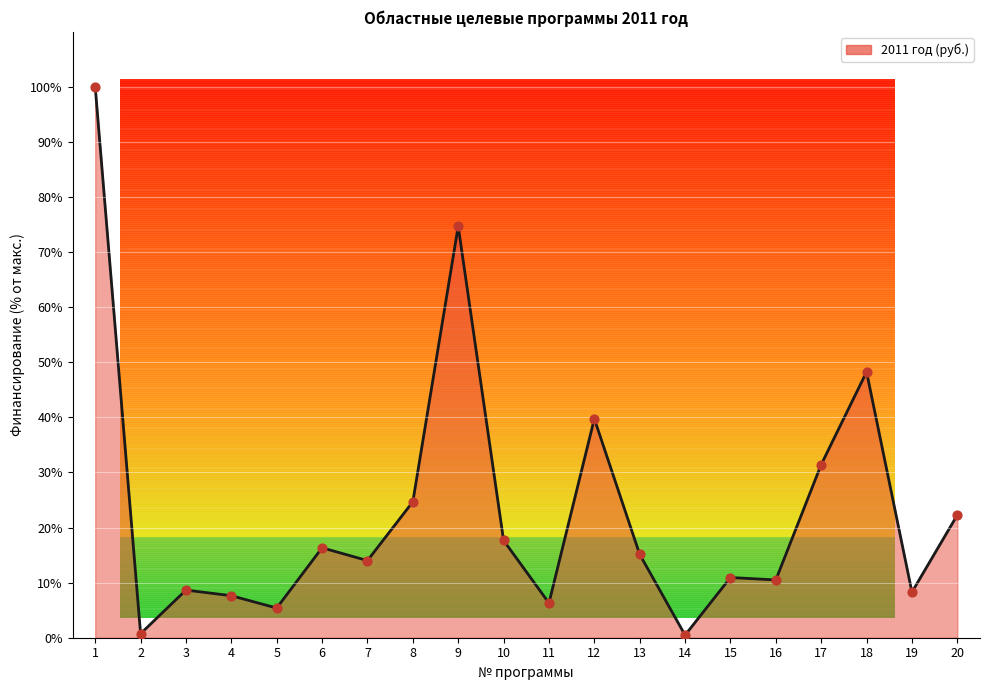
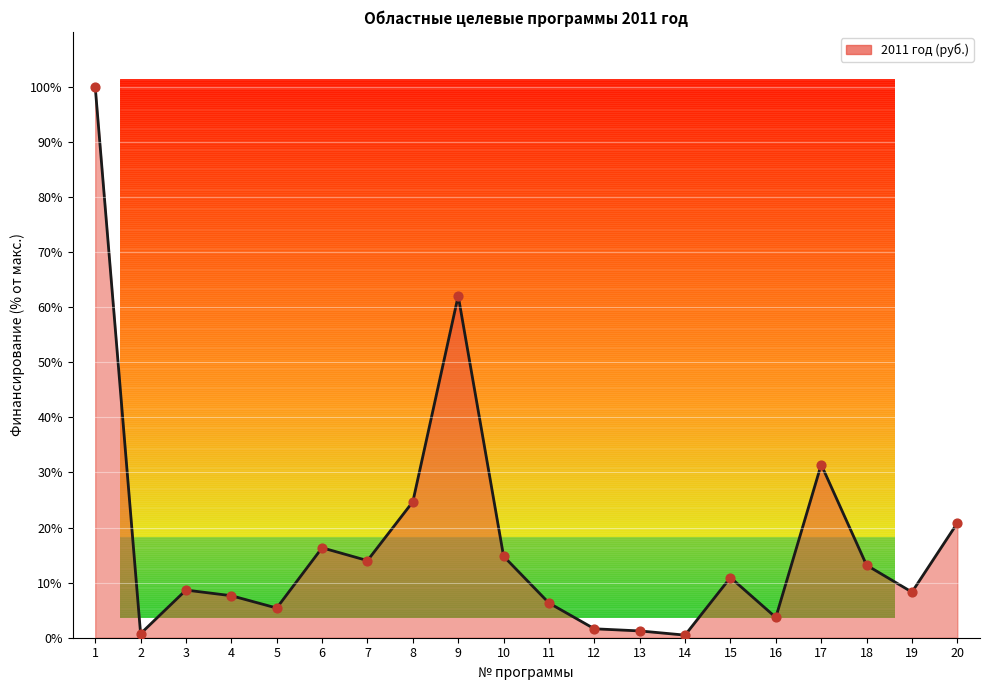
9: 75% -> 62%
10: 18% -> 15%
12: 40% -> 2%
13: 15% -> 1%
16: 10% -> 4%
18: 48% -> 13%
20: 22% -> 21%
